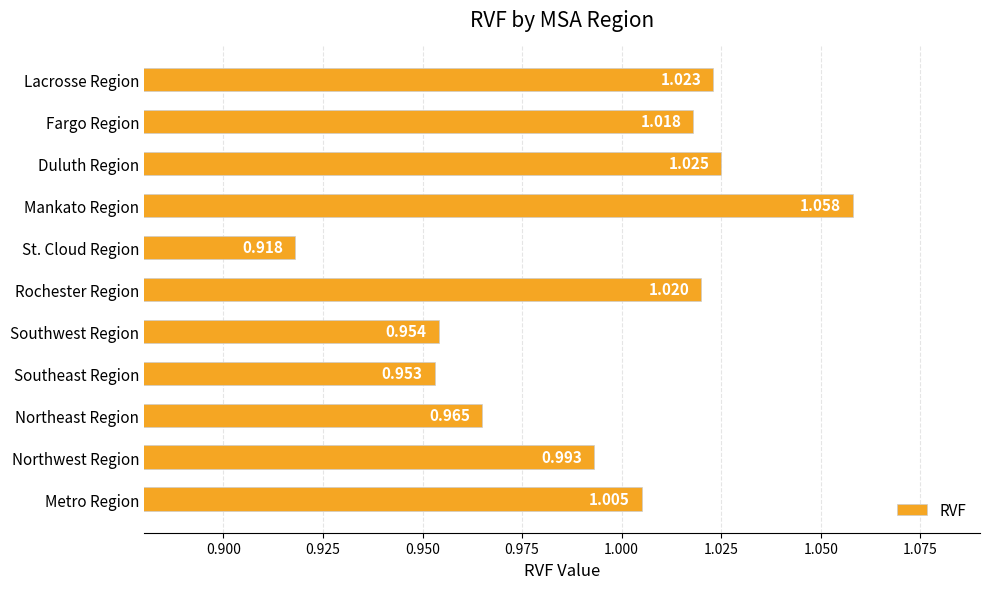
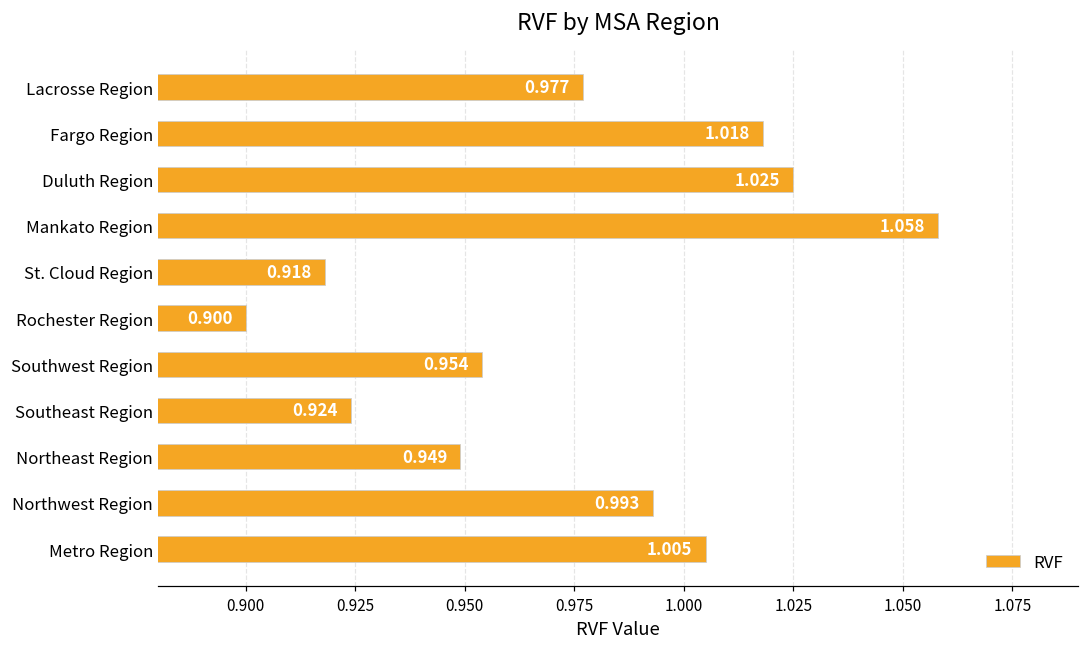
Lacrosse Region: 1.023 -> 0.977
Rochester Region: 1.020 -> 0.900
Southeast Region: 0.953 -> 0.924
Northeast Region: 0.965 -> 0.949
